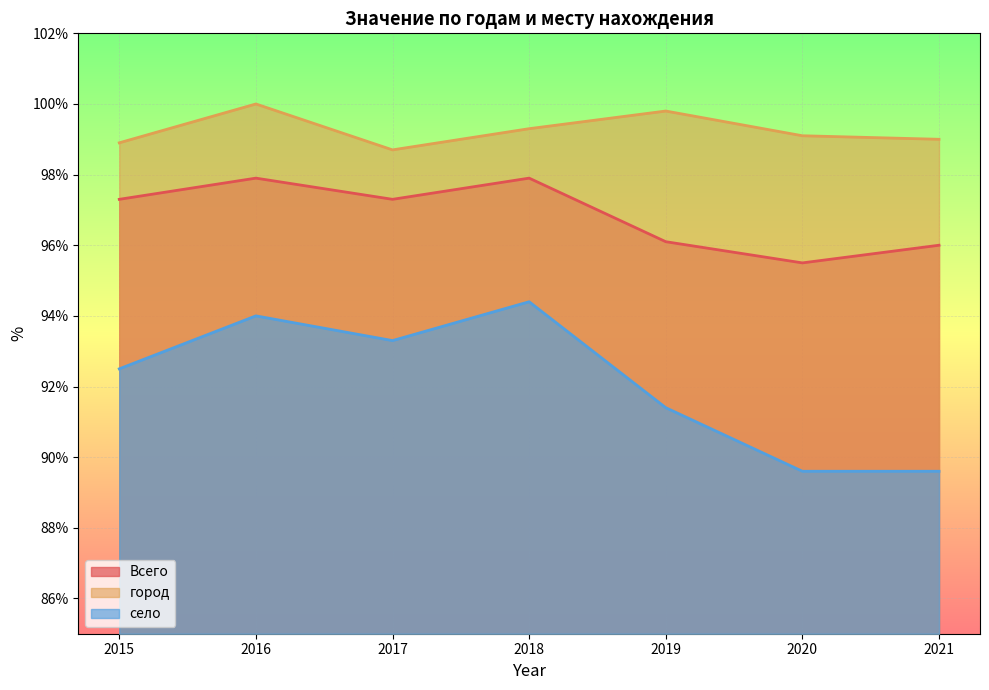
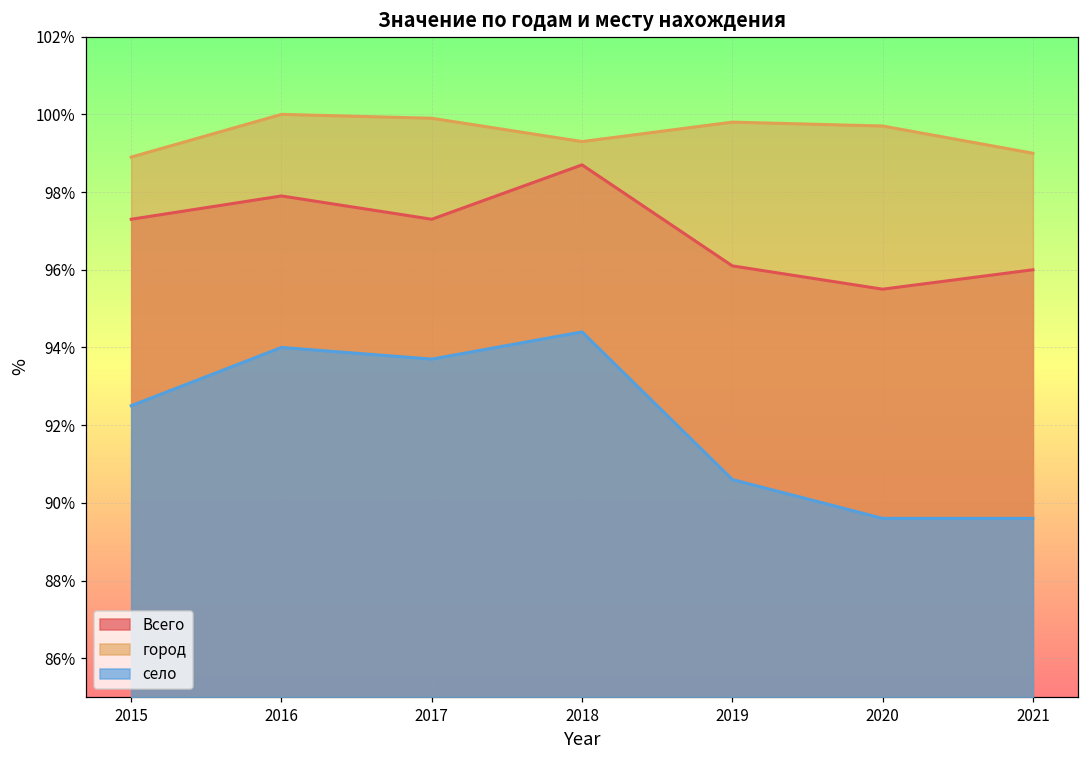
город, 2017: 98.7% -> 99.9%
село, 2017: 93.3% -> 93.7%
Всего, 2018: 97.9% -> 98.7%
село, 2019: 91.4% -> 90.6%
город, 2020: 99.1% -> 99.7%
